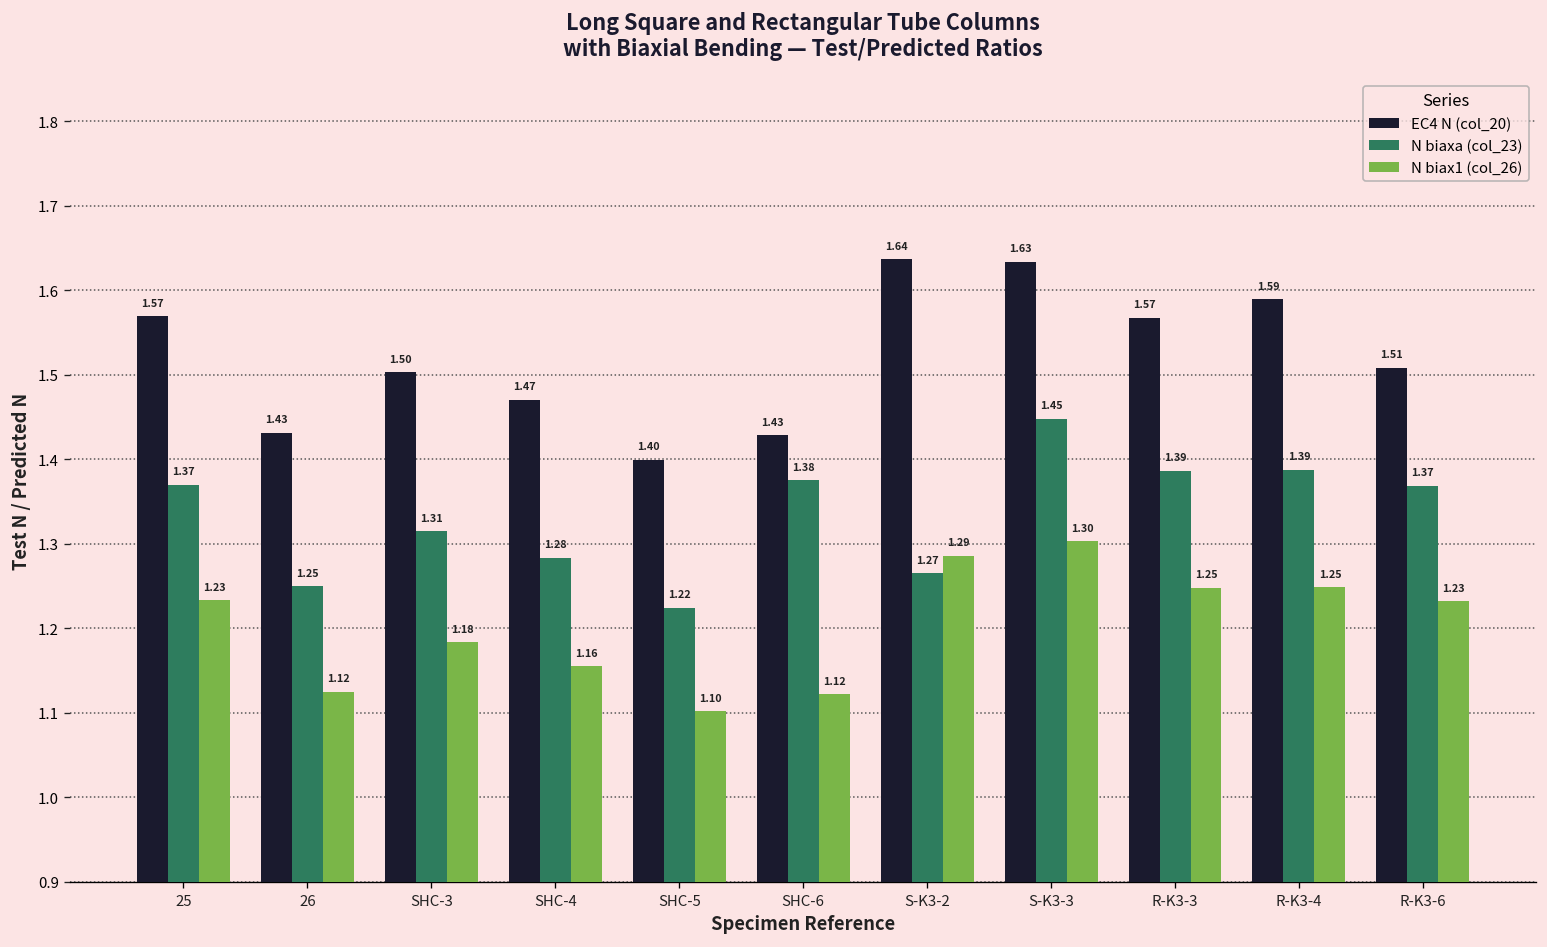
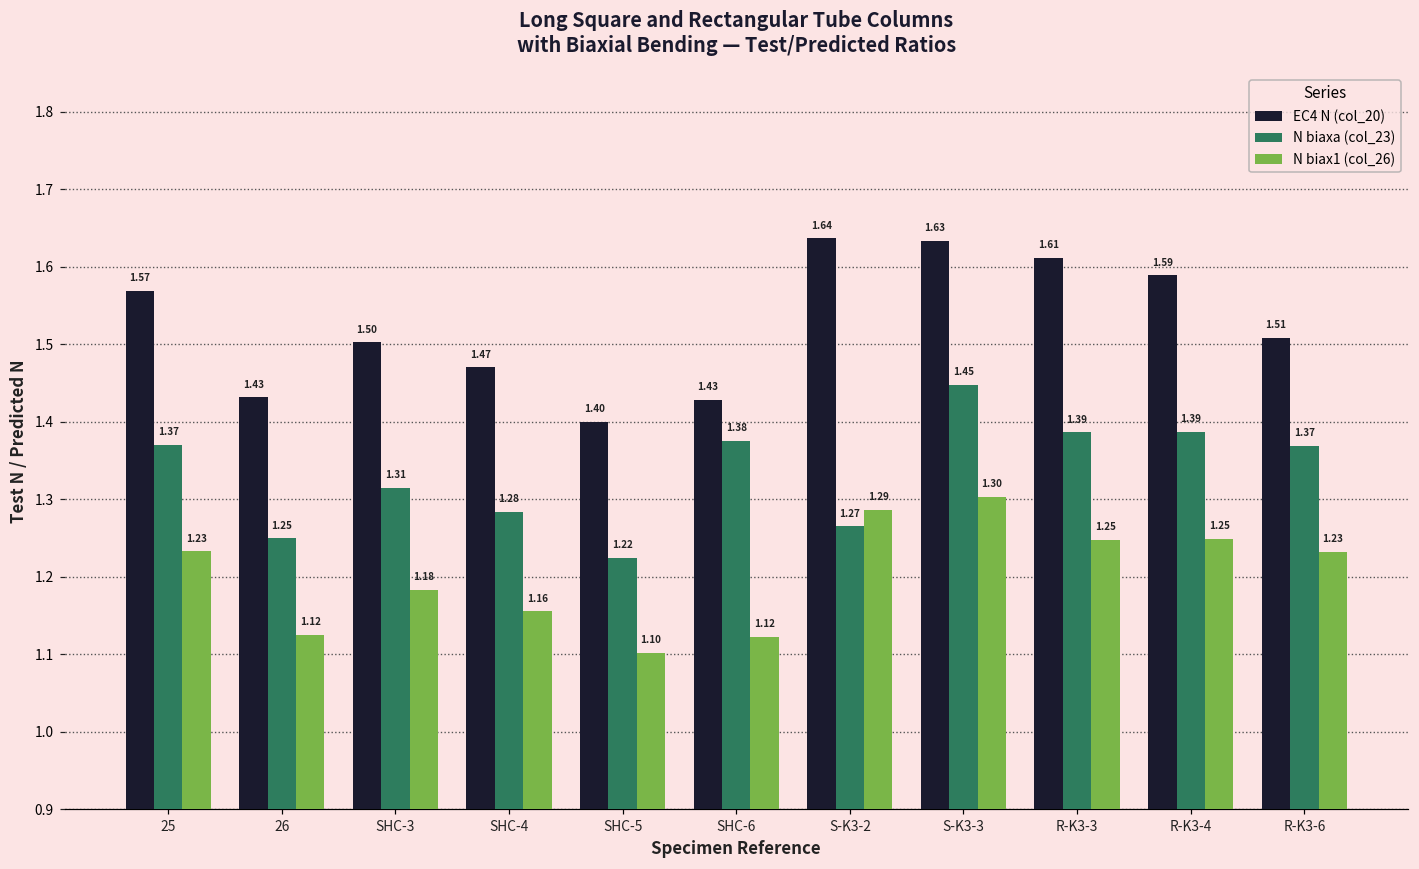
EC4 N (col_20), R-K3-3: 1.57 -> 1.61
